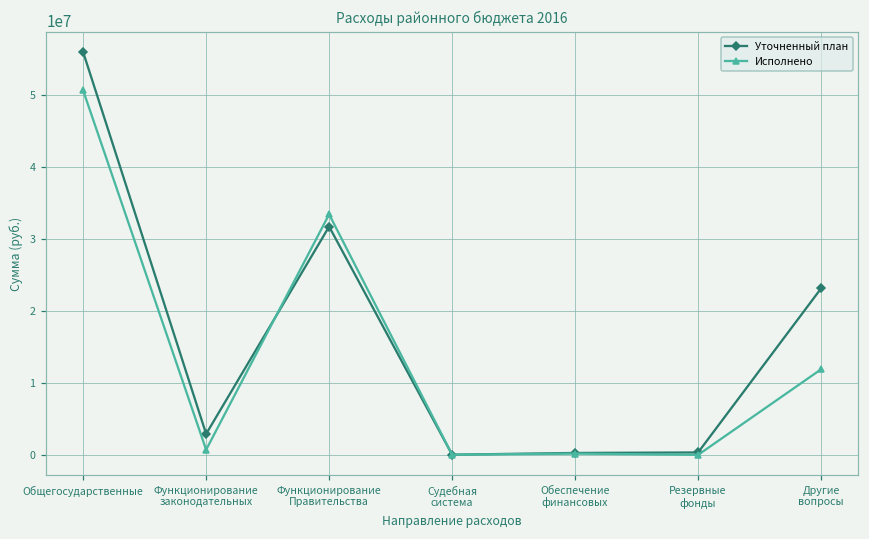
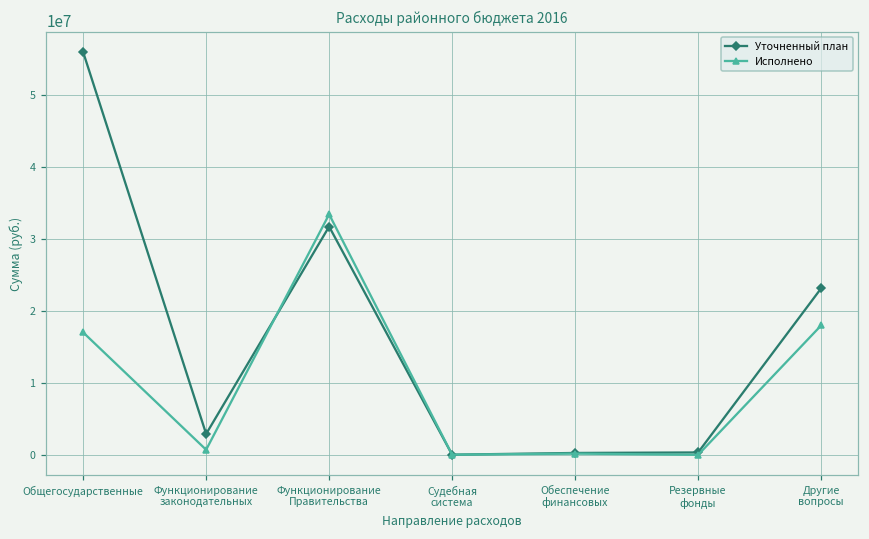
Исполнено, Общегосударственные: 51000000 -> 17000000
Исполнено, Другие вопросы: 12000000 -> 18000000
